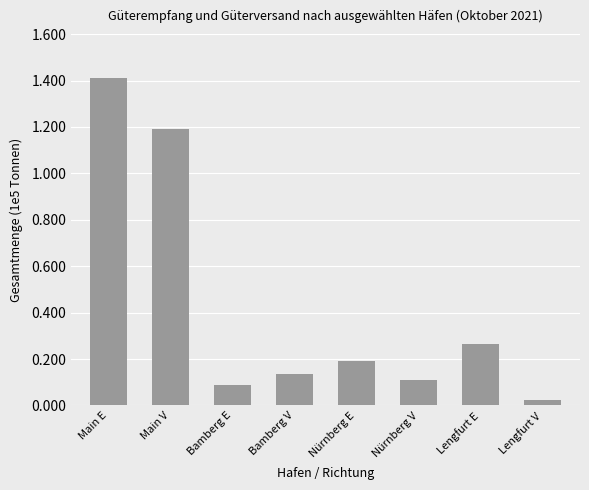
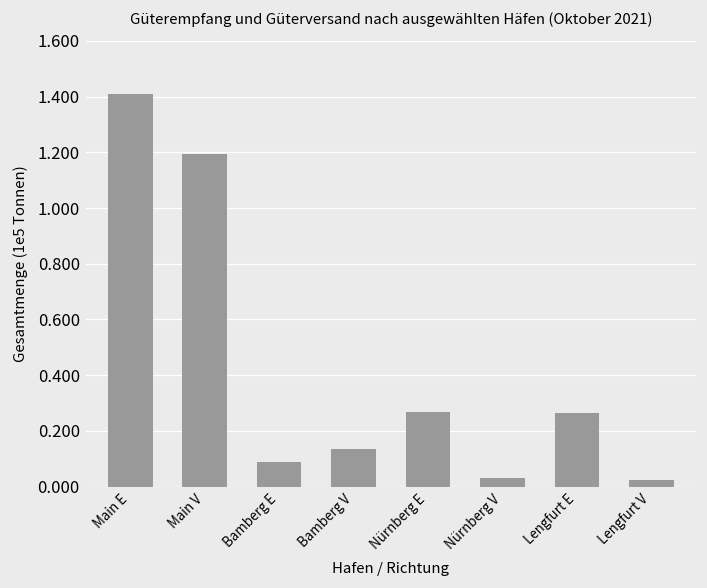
Nürnberg E: 0.19 -> 0.27
Nürnberg V: 0.11 -> 0.03
